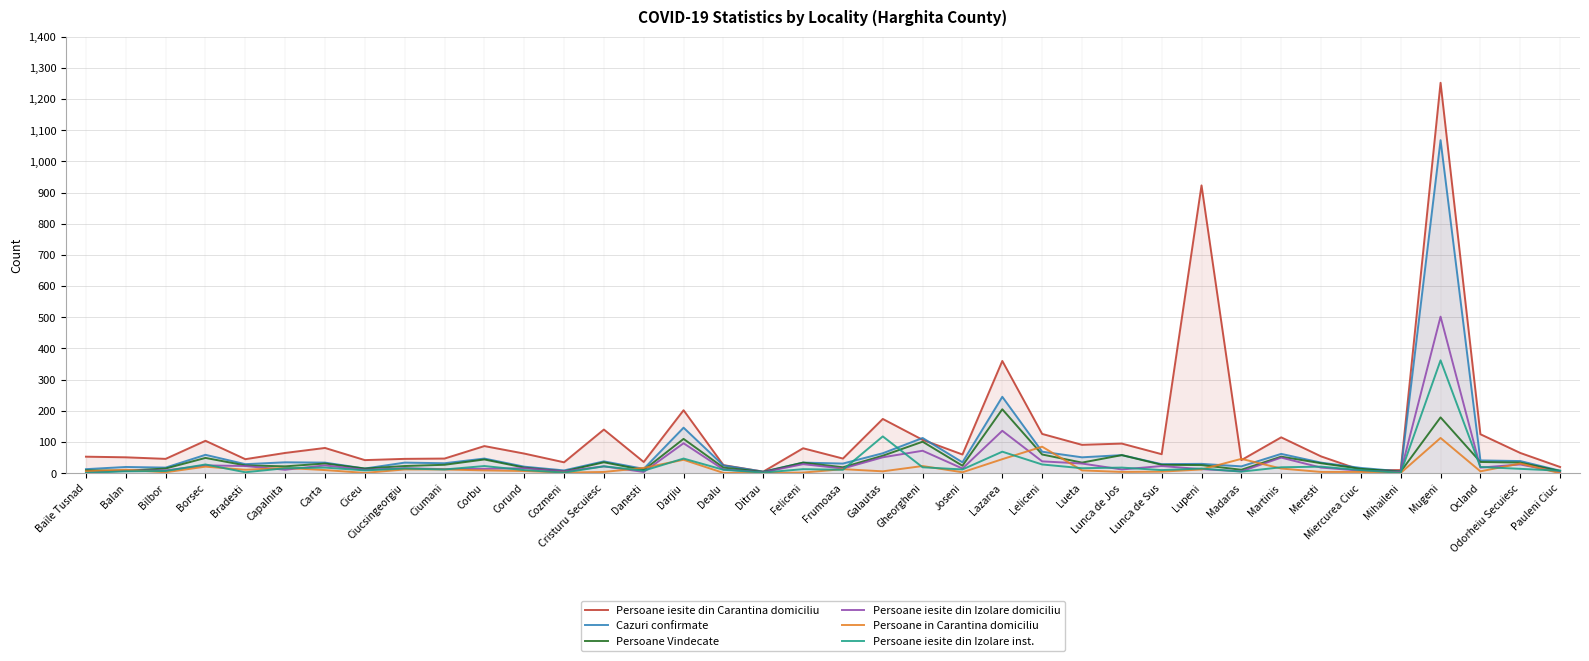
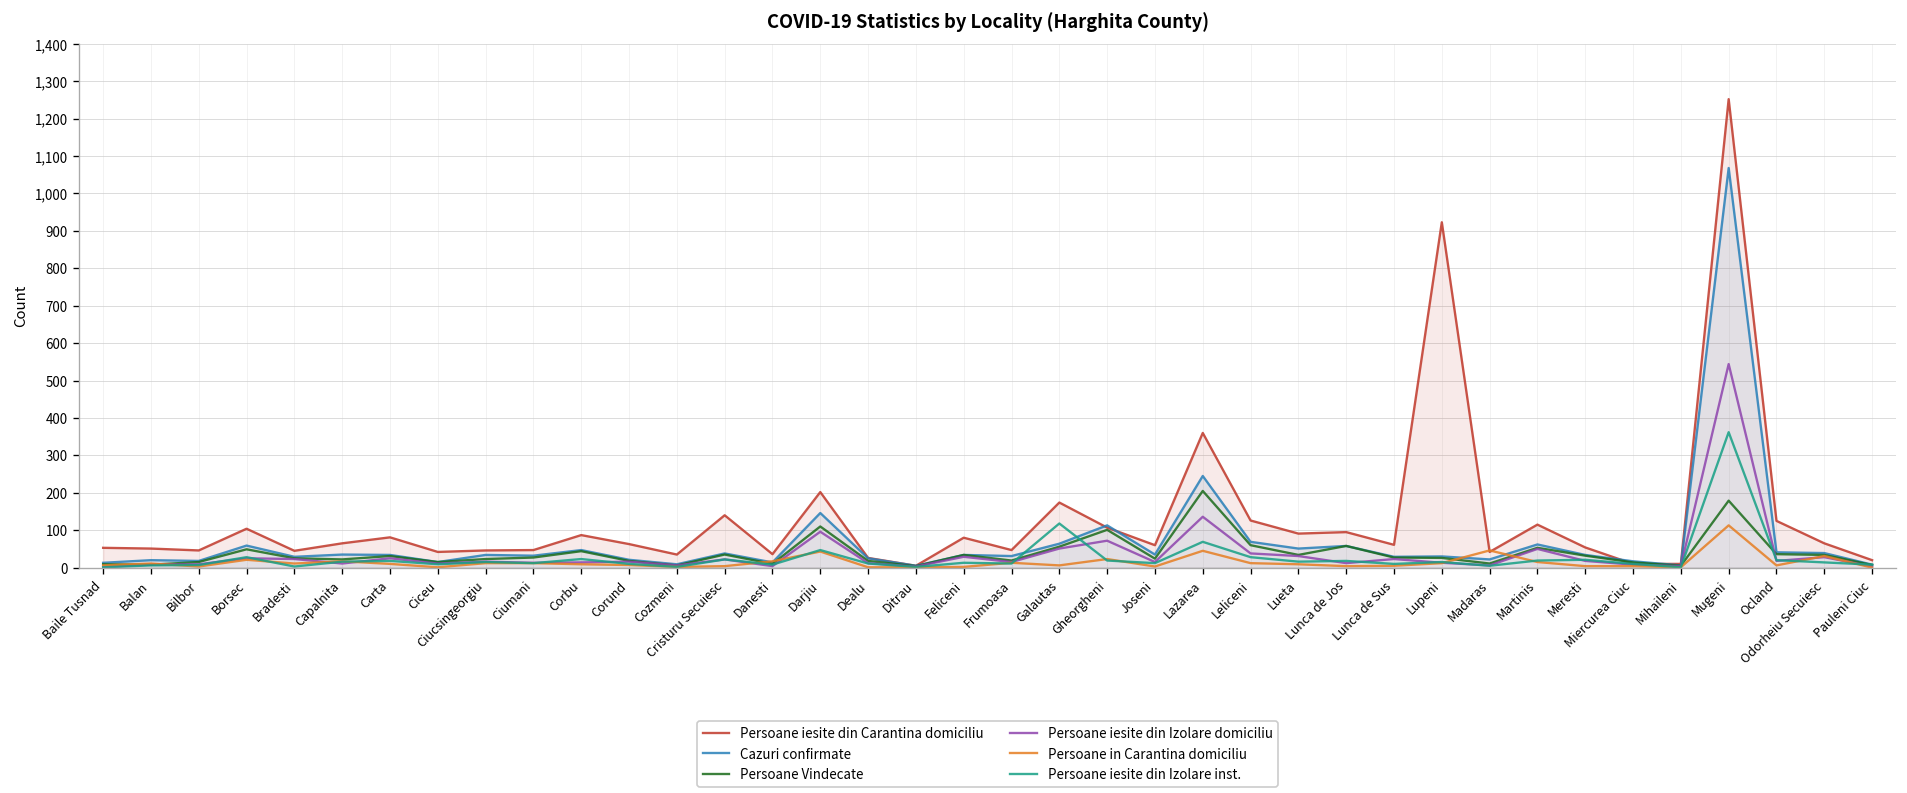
Persoane in Carantina domiciliu, Leliceni: 90 -> 10
Persoane iesite din Izolare domiciliu, Mugeni: 500 -> 540
